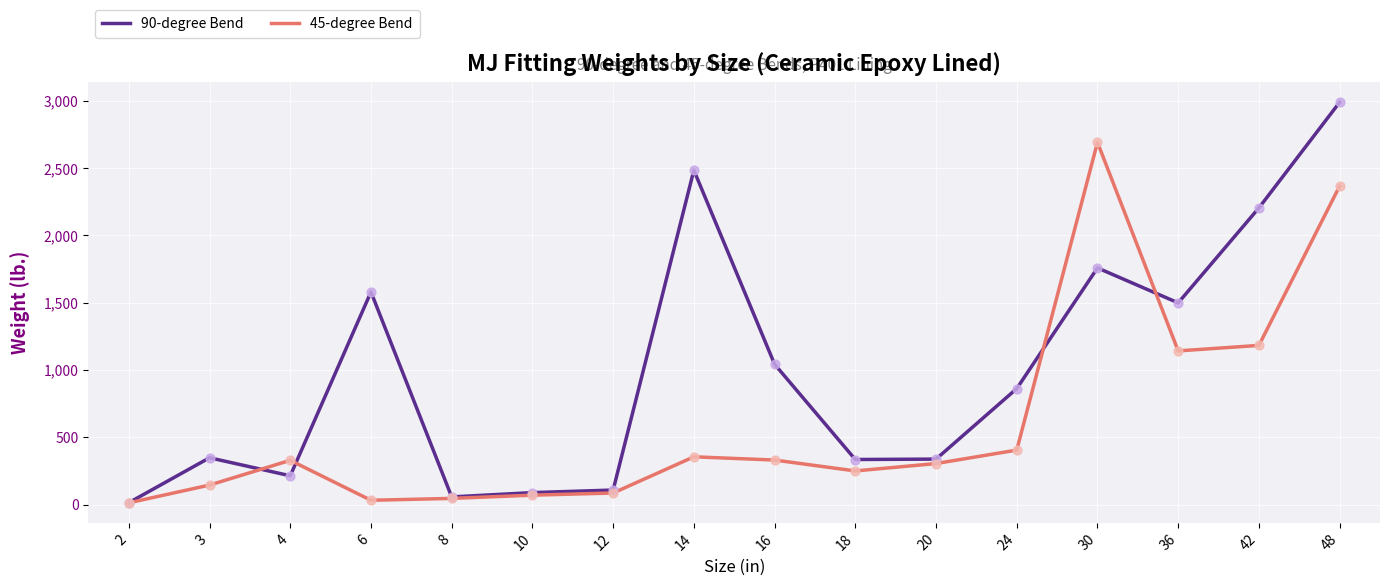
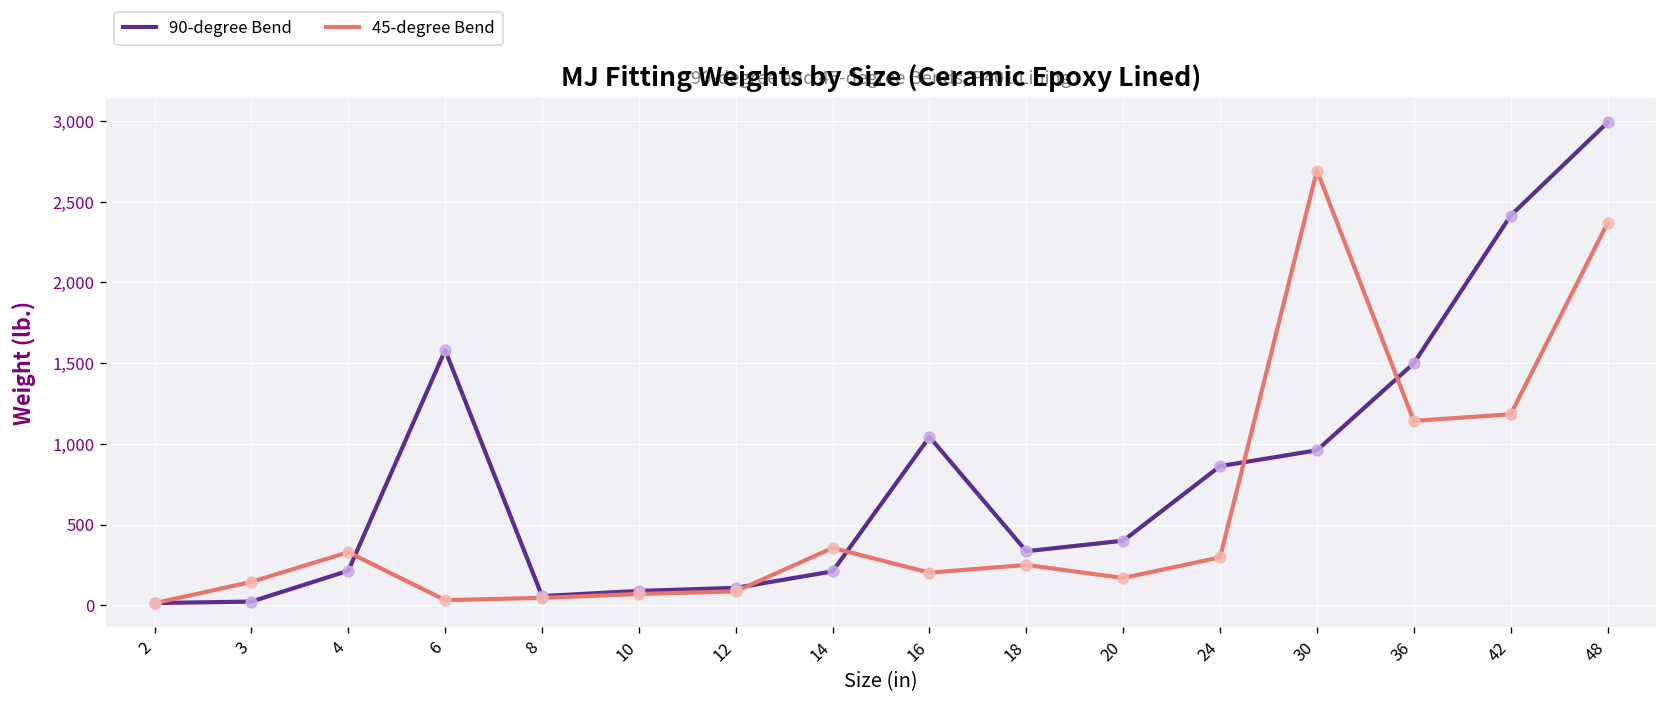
90-degree Bend, 3: 350 -> 20
90-degree Bend, 14: 2,490 -> 210
45-degree Bend, 16: 330 -> 200
90-degree Bend, 20: 340 -> 400
45-degree Bend, 20: 310 -> 170
45-degree Bend, 24: 410 -> 300
90-degree Bend, 30: 1,760 -> 960
90-degree Bend, 42: 2,210 -> 2,410
